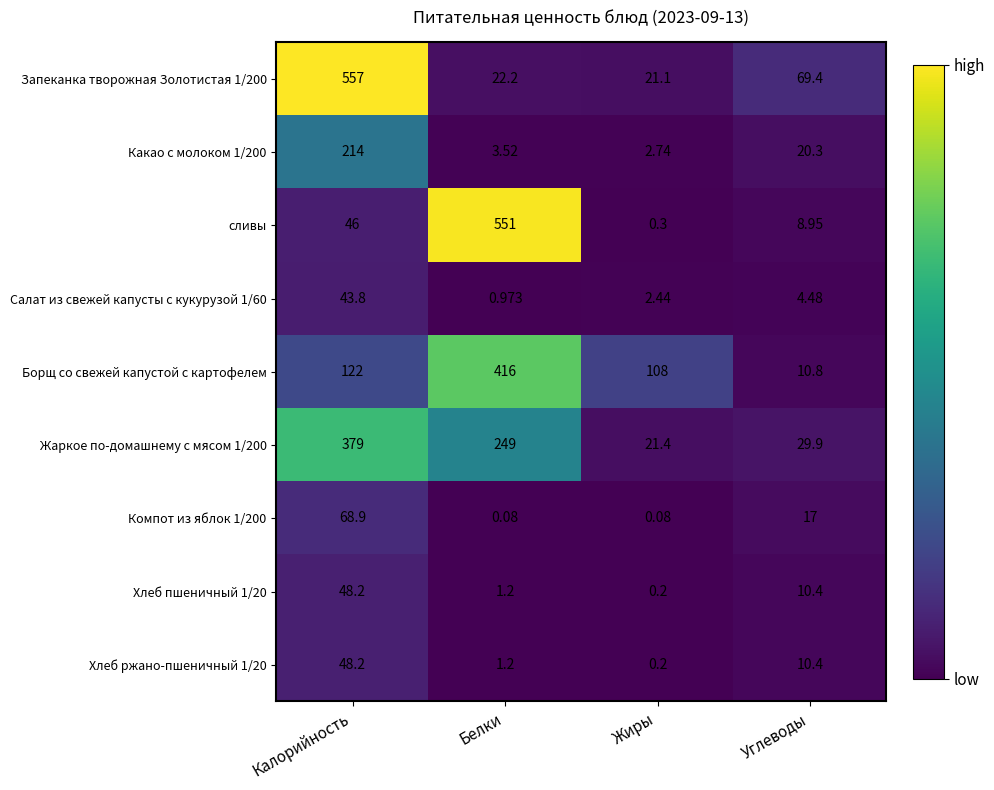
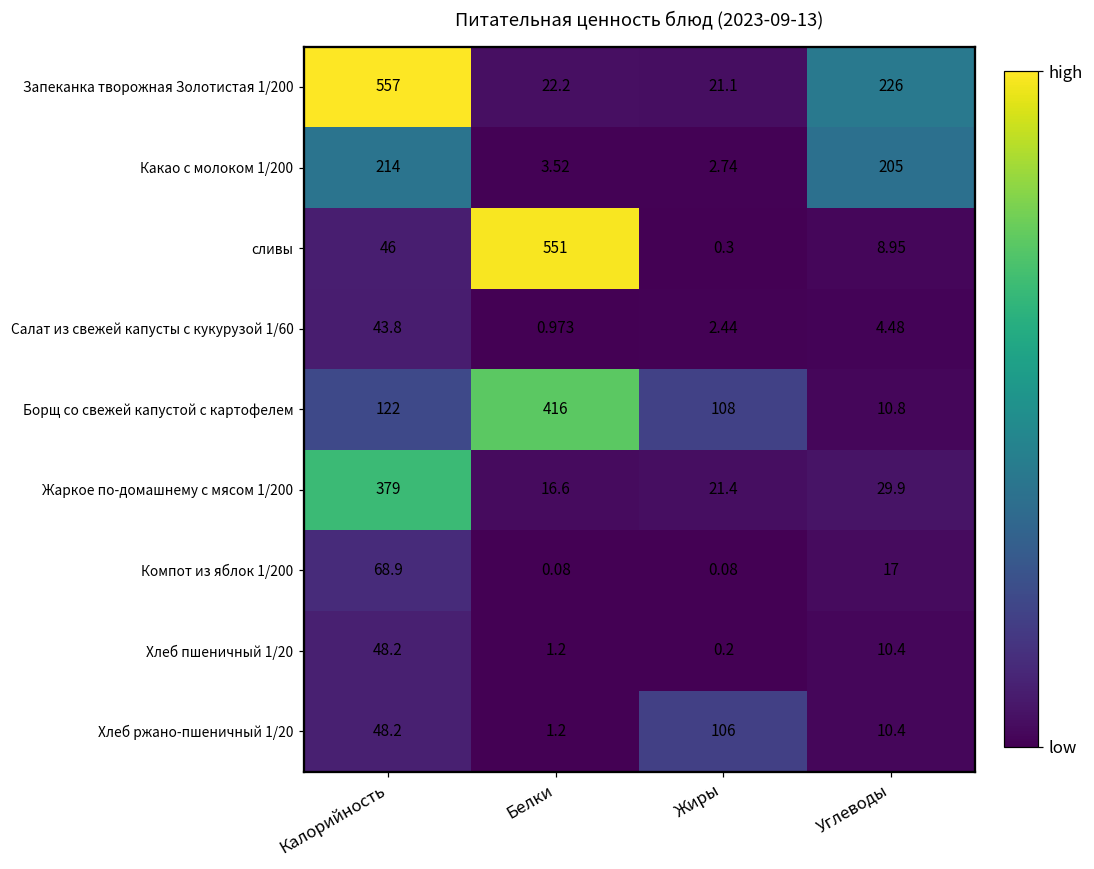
Запеканка творожная Золотистая 1/200, Углеводы: 69.4 -> 226
Какао с молоком 1/200, Углеводы: 20.3 -> 205
Жаркое по-домашнему с мясом 1/200, Белки: 249 -> 16.6
Хлеб ржано-пшеничный 1/20, Жиры: 0.2 -> 106
